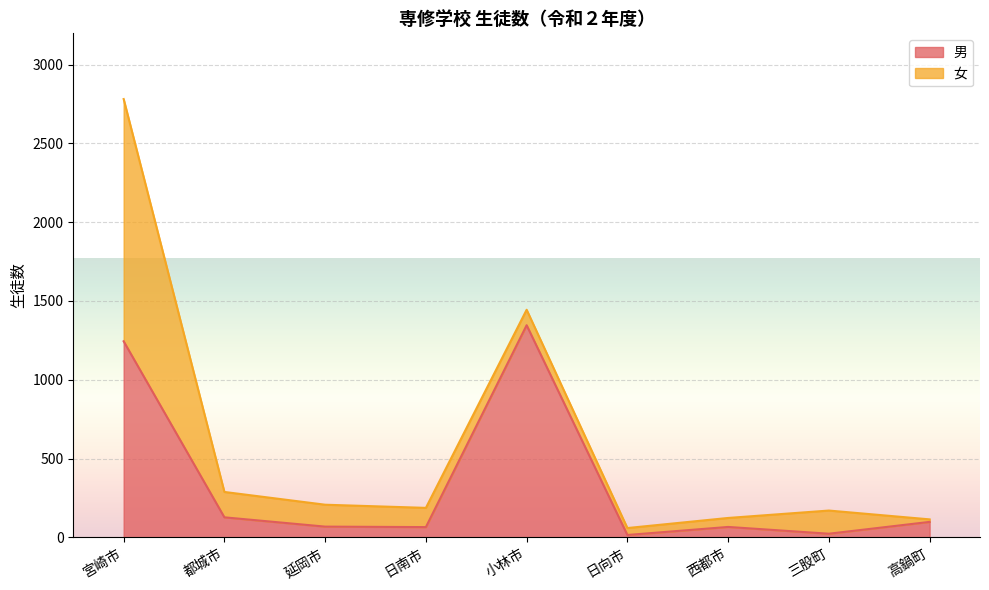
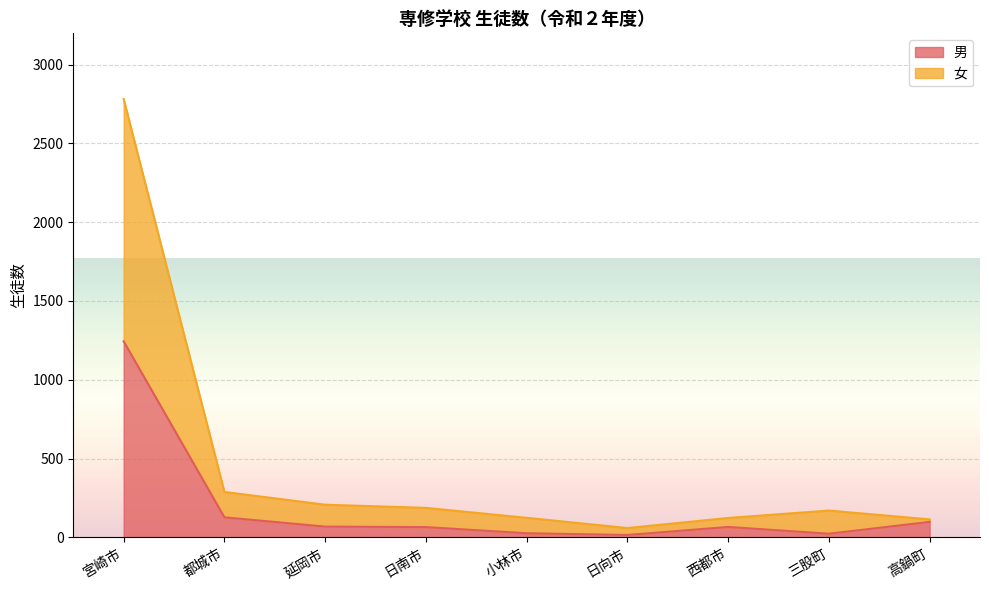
男, 小林市: 1350 -> 30
